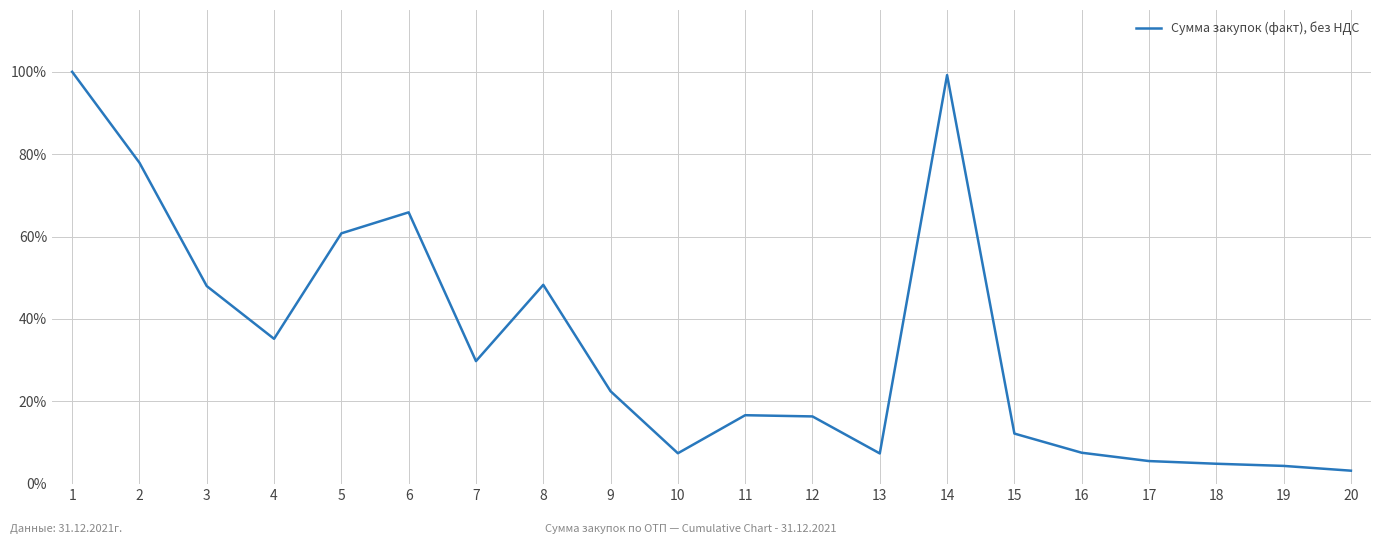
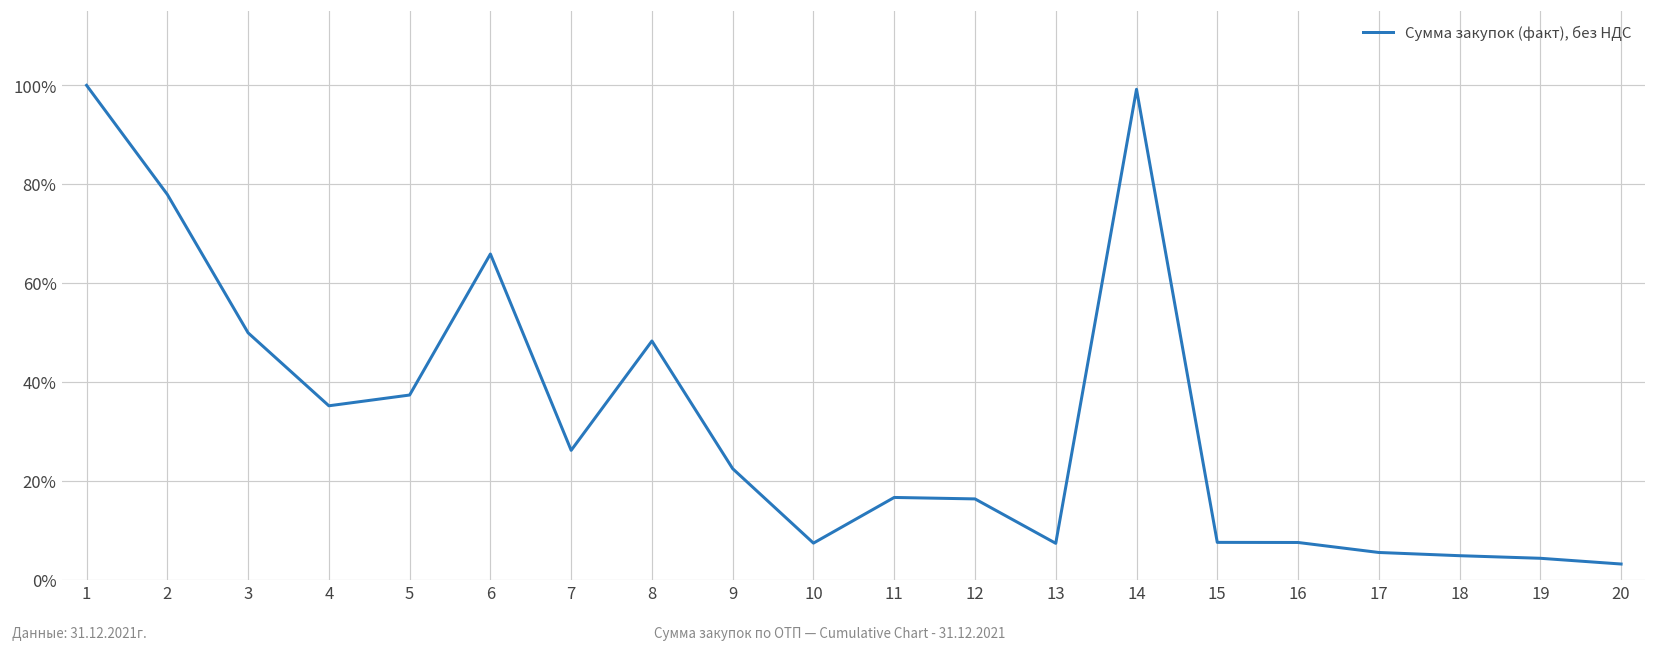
3: 48% -> 50%
5: 61% -> 37%
7: 30% -> 26%
15: 12% -> 8%
